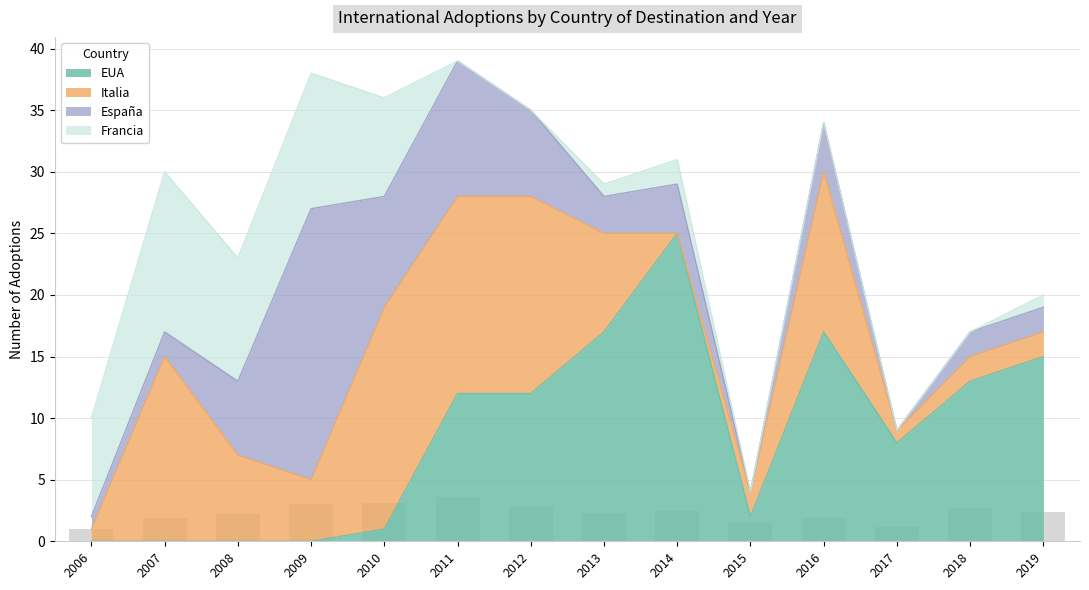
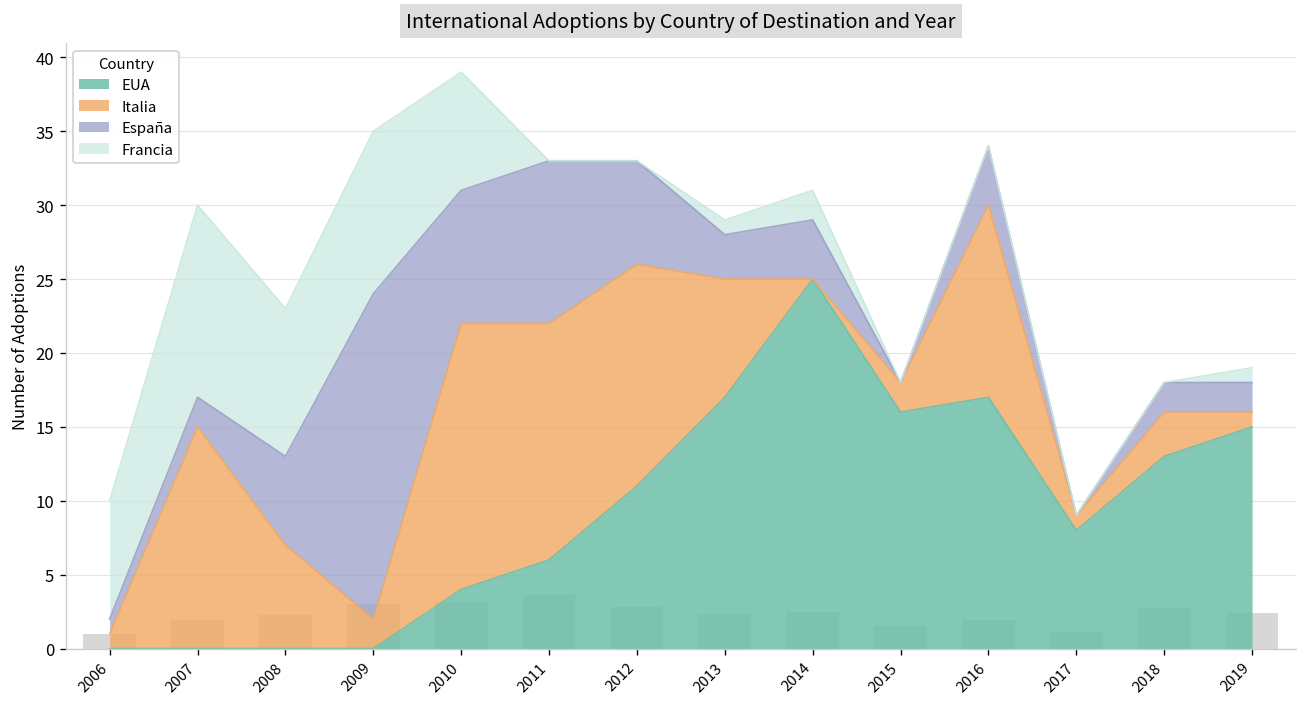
Italia, 2009: 5 -> 2
EUA, 2010: 1 -> 4
EUA, 2011: 12 -> 6
EUA, 2012: 12 -> 11
Italia, 2012: 16 -> 15
EUA, 2015: 2 -> 16
Italia, 2018: 2 -> 3
Italia, 2019: 2 -> 1
